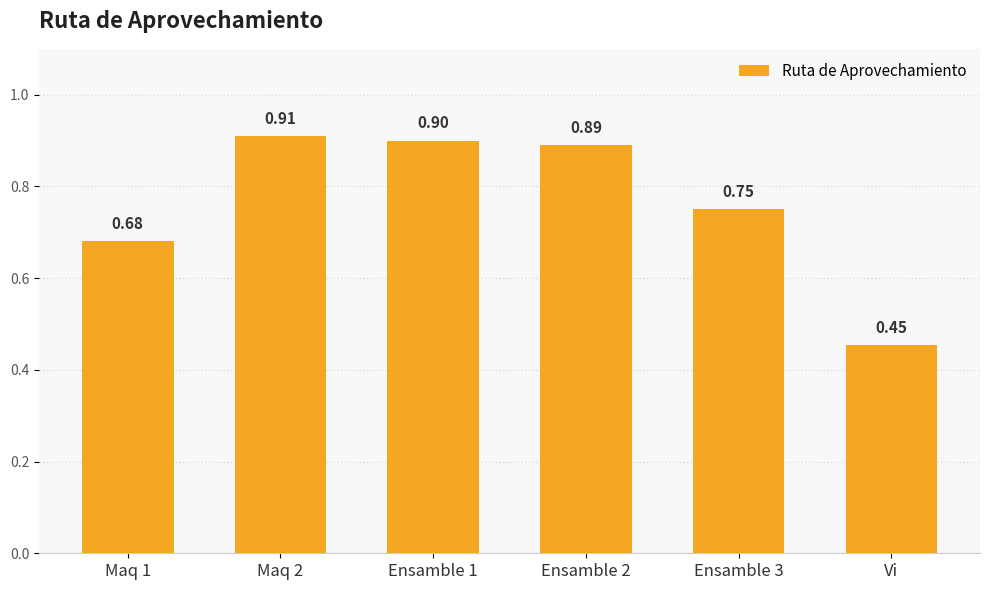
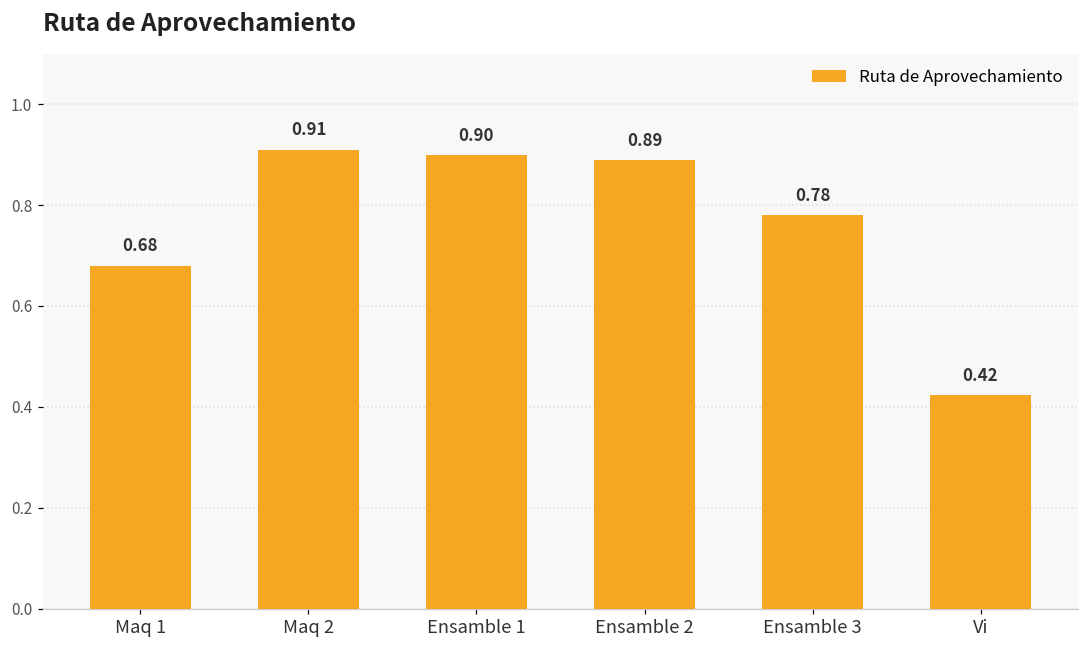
Ensamble 3: 0.75 -> 0.78
Vi: 0.45 -> 0.42
